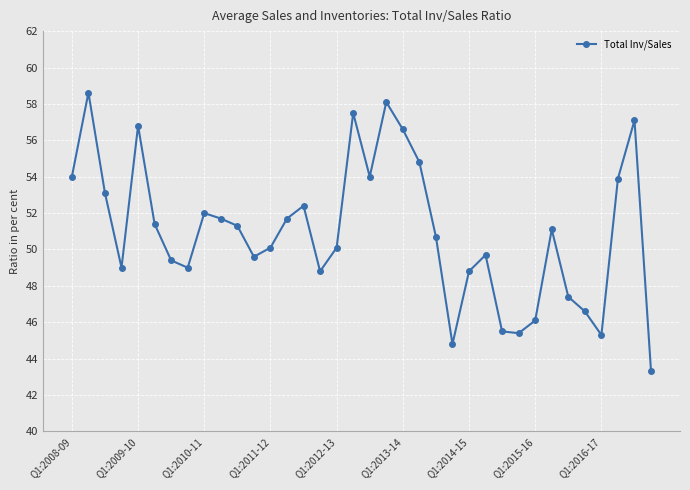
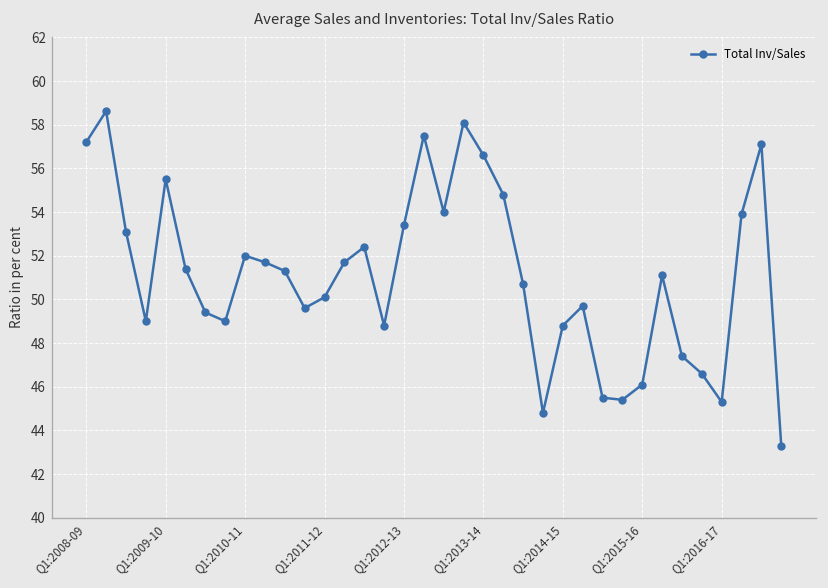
Q1:2008-09: 54.0 -> 57.2
Q1:2009-10: 56.8 -> 55.5
Q1:2012-13: 50.1 -> 53.4
